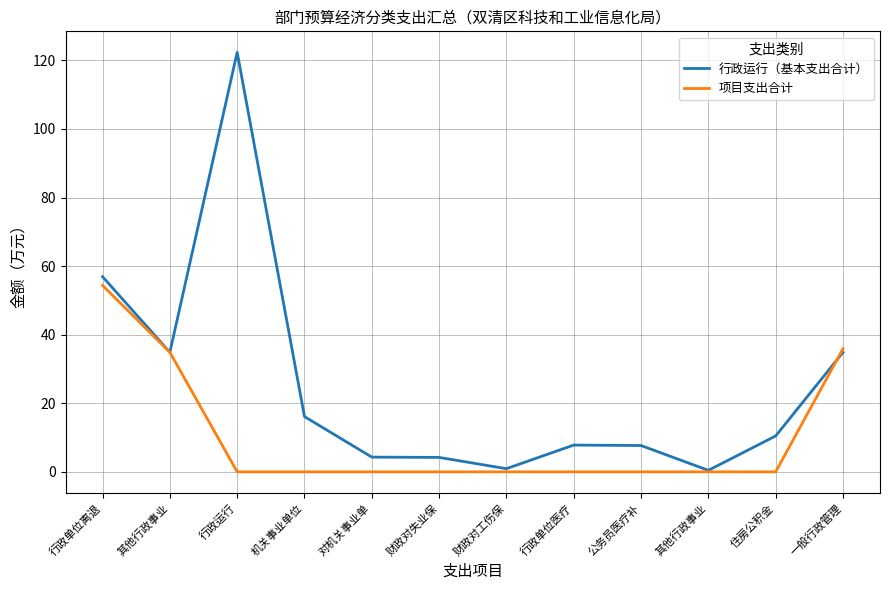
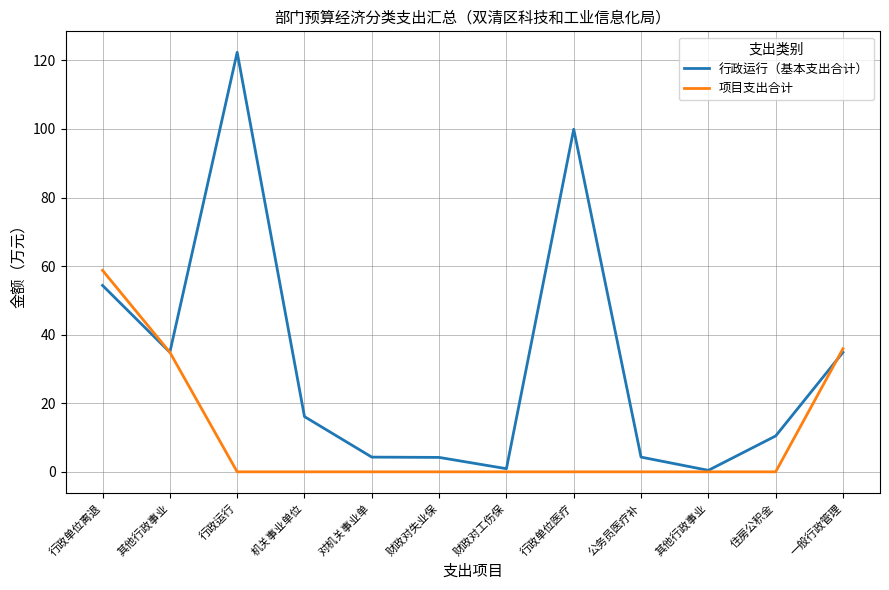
行政运行（基本支出合计）, 行政单位离退: 57 -> 54
项目支出合计, 行政单位离退: 54 -> 59
行政运行（基本支出合计）, 行政单位医疗: 8 -> 100
行政运行（基本支出合计）, 公务员医疗补: 8 -> 4
